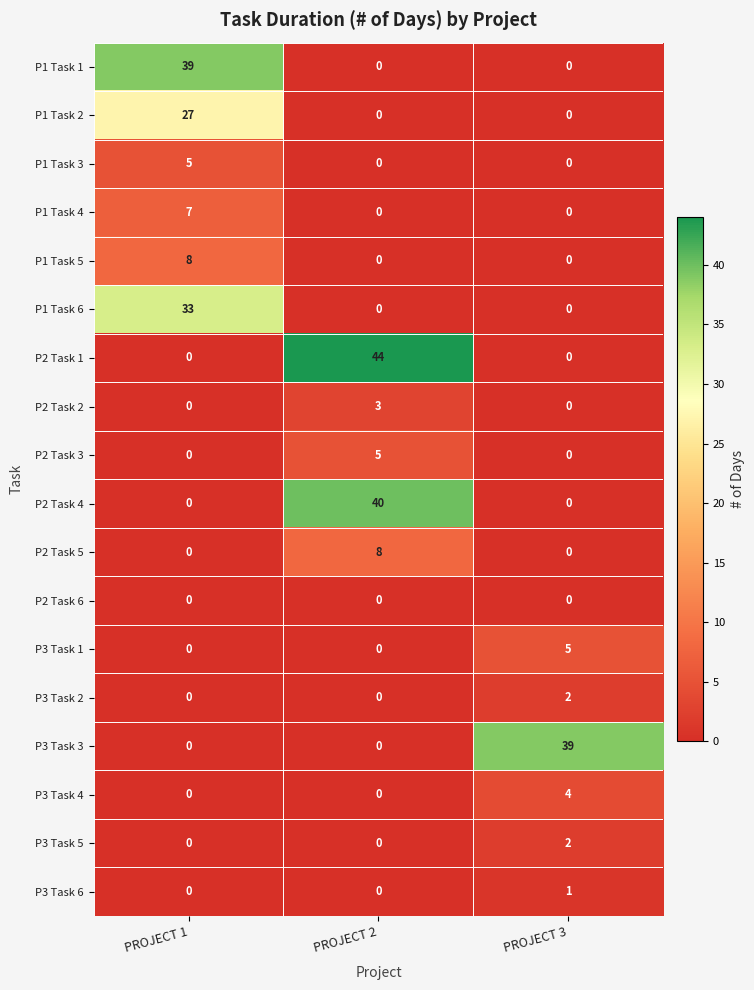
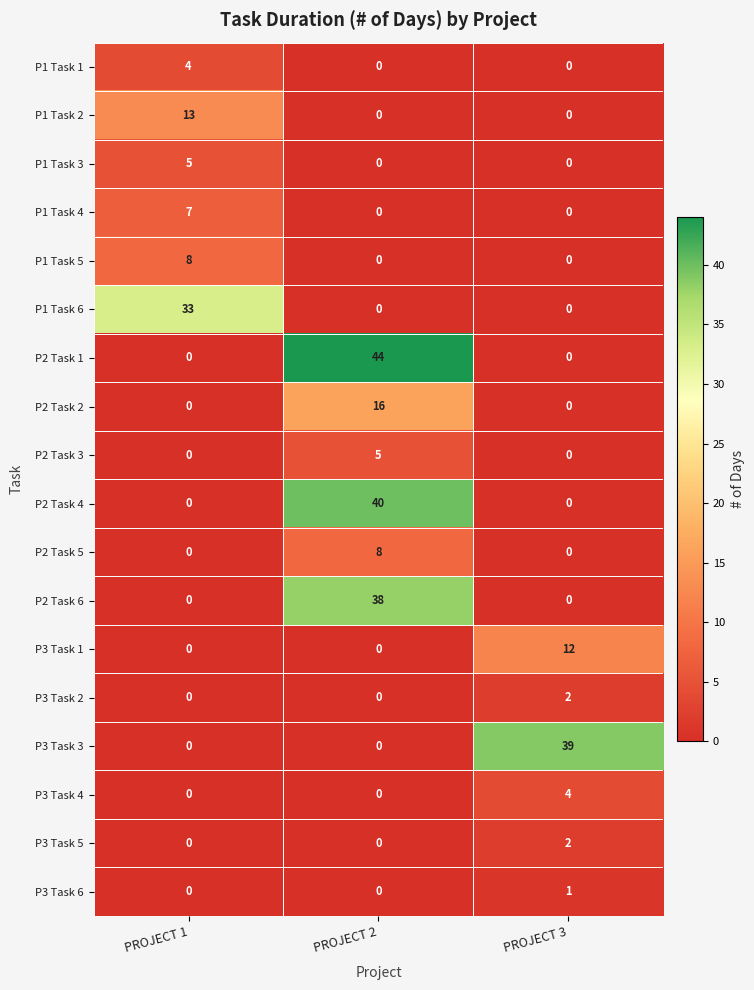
P1 Task 1, PROJECT 1: 39 -> 4
P1 Task 2, PROJECT 1: 27 -> 13
P2 Task 2, PROJECT 2: 3 -> 16
P2 Task 6, PROJECT 2: 0 -> 38
P3 Task 1, PROJECT 3: 5 -> 12
